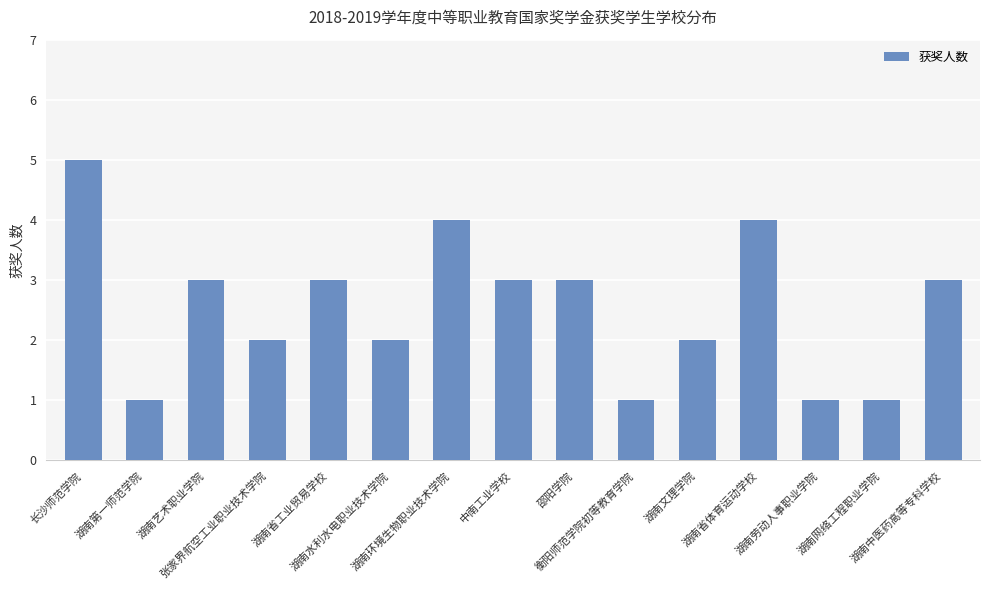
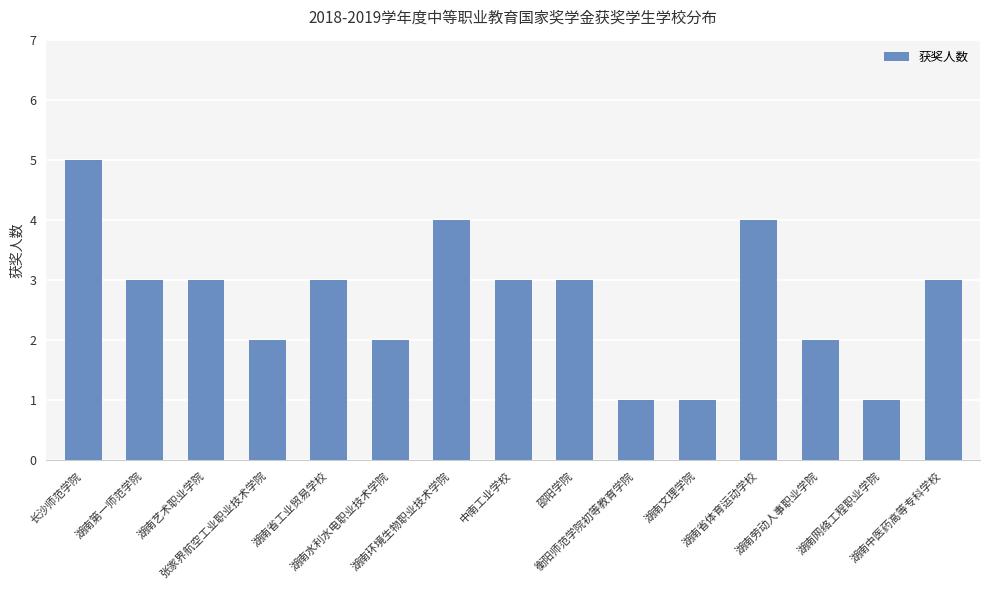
湖南第一师范学院: 1 -> 3
湖南文理学院: 2 -> 1
湖南劳动人事职业学院: 1 -> 2
